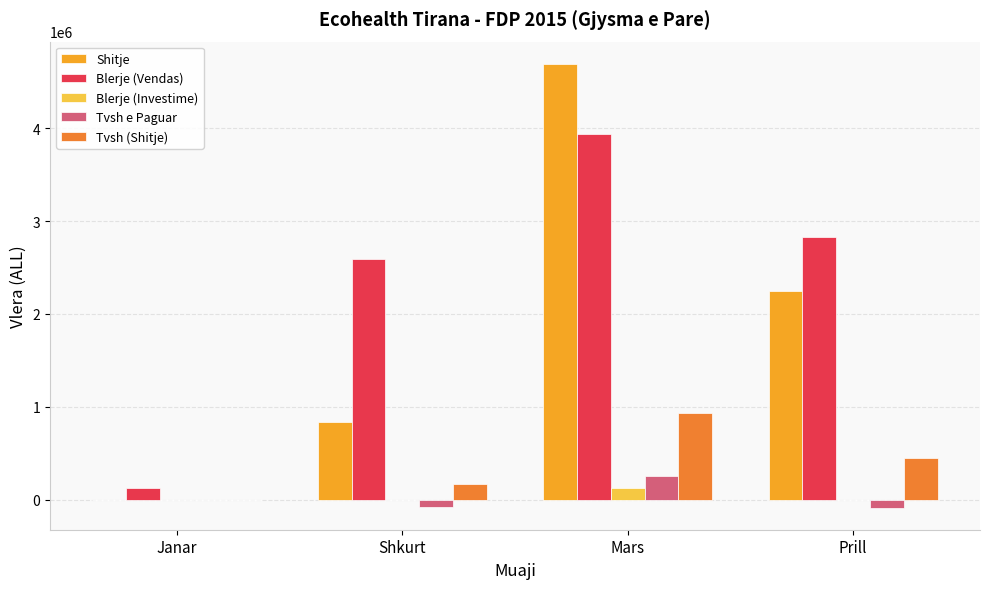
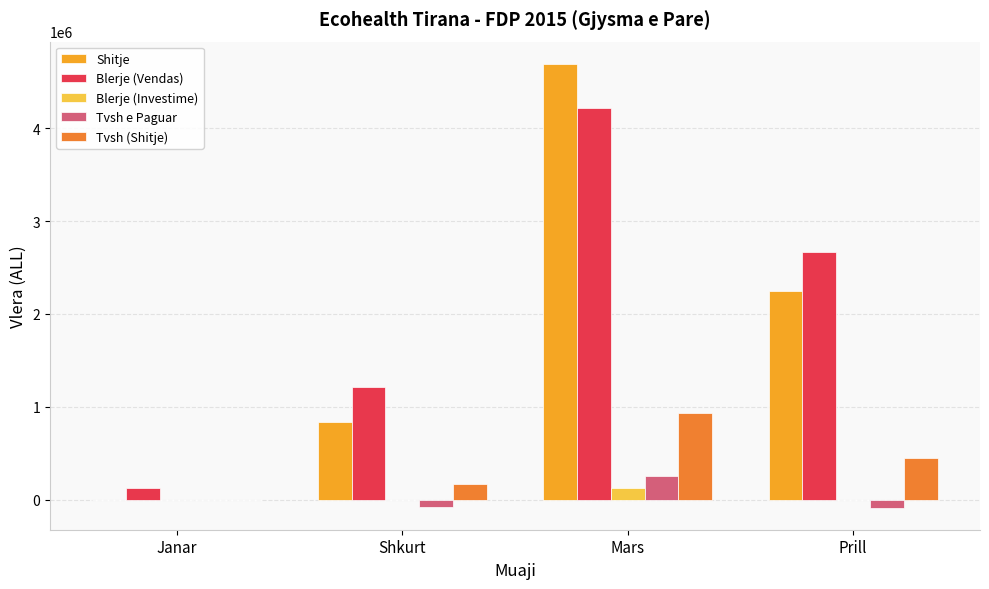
Blerje (Vendas), Shkurt: 2600000 -> 1200000
Blerje (Vendas), Mars: 3900000 -> 4200000
Blerje (Vendas), Prill: 2800000 -> 2700000
